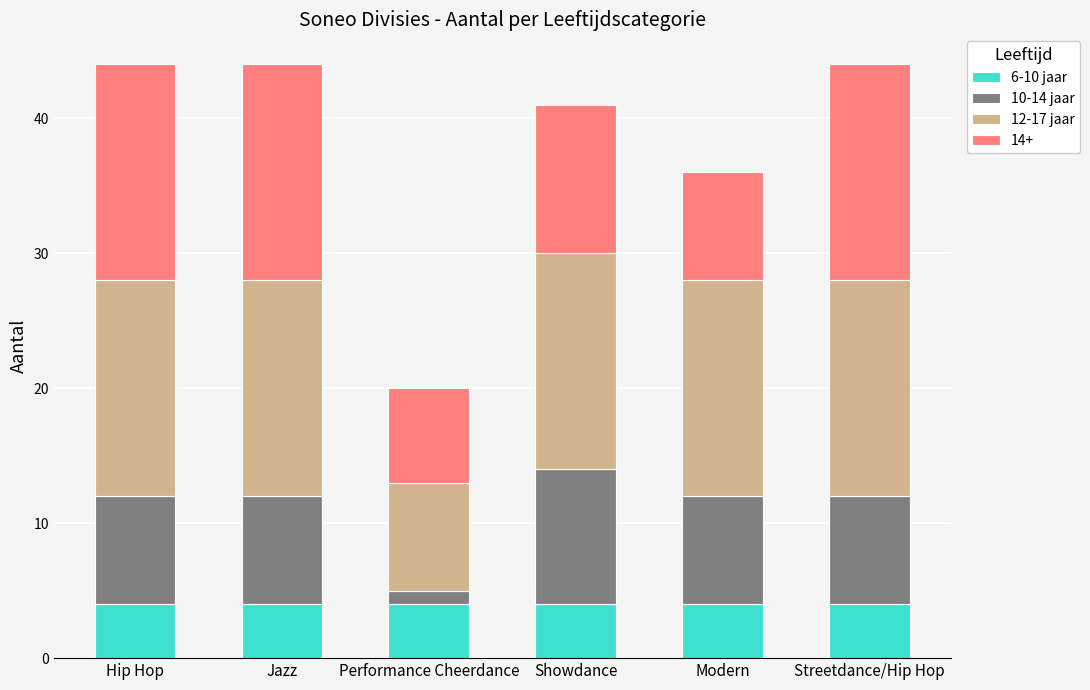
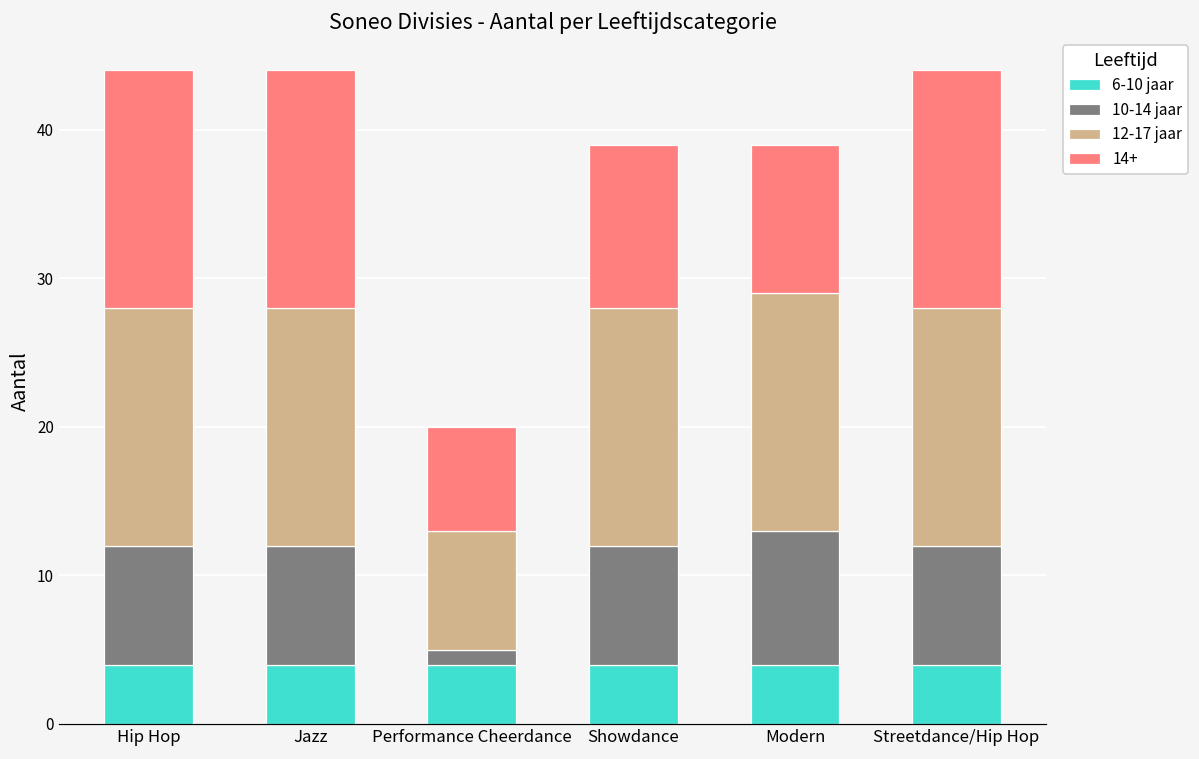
10-14 jaar, Showdance: 10 -> 8
10-14 jaar, Modern: 8 -> 9
14+, Modern: 8 -> 10
